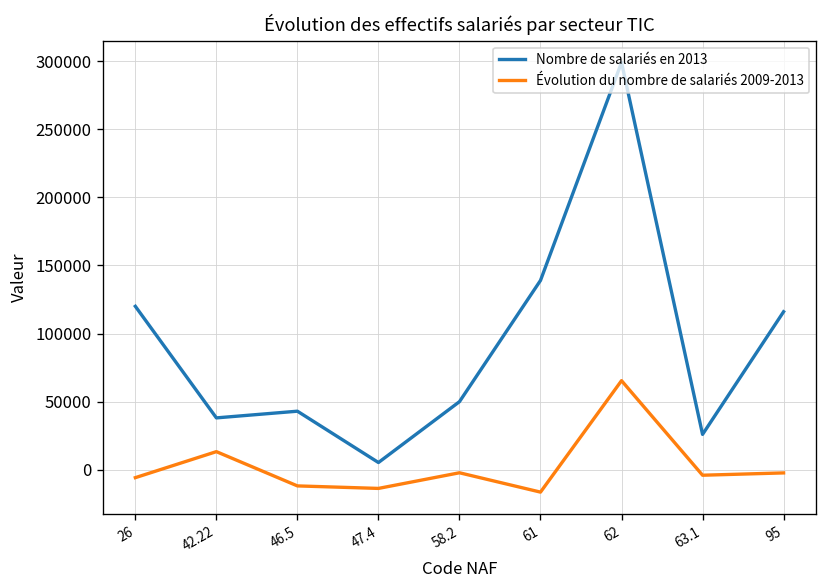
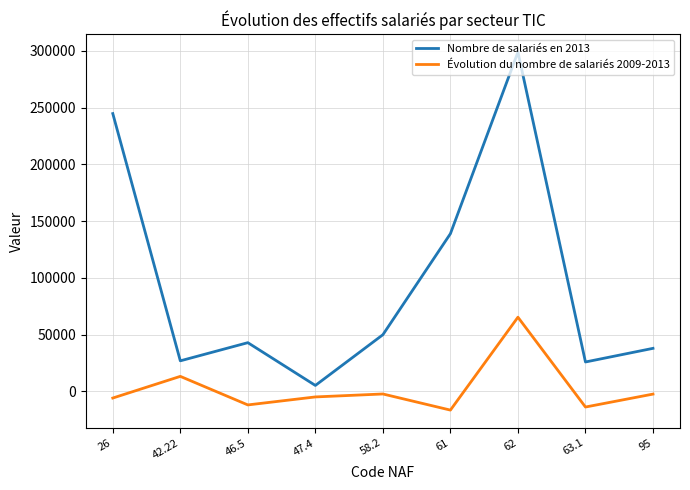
Nombre de salariés en 2013, 26: 120000 -> 245000
Nombre de salariés en 2013, 42.22: 38000 -> 27000
Évolution du nombre de salariés 2009-2013, 47.4: -14000 -> -5000
Évolution du nombre de salariés 2009-2013, 63.1: -4000 -> -14000
Nombre de salariés en 2013, 95: 116000 -> 38000
